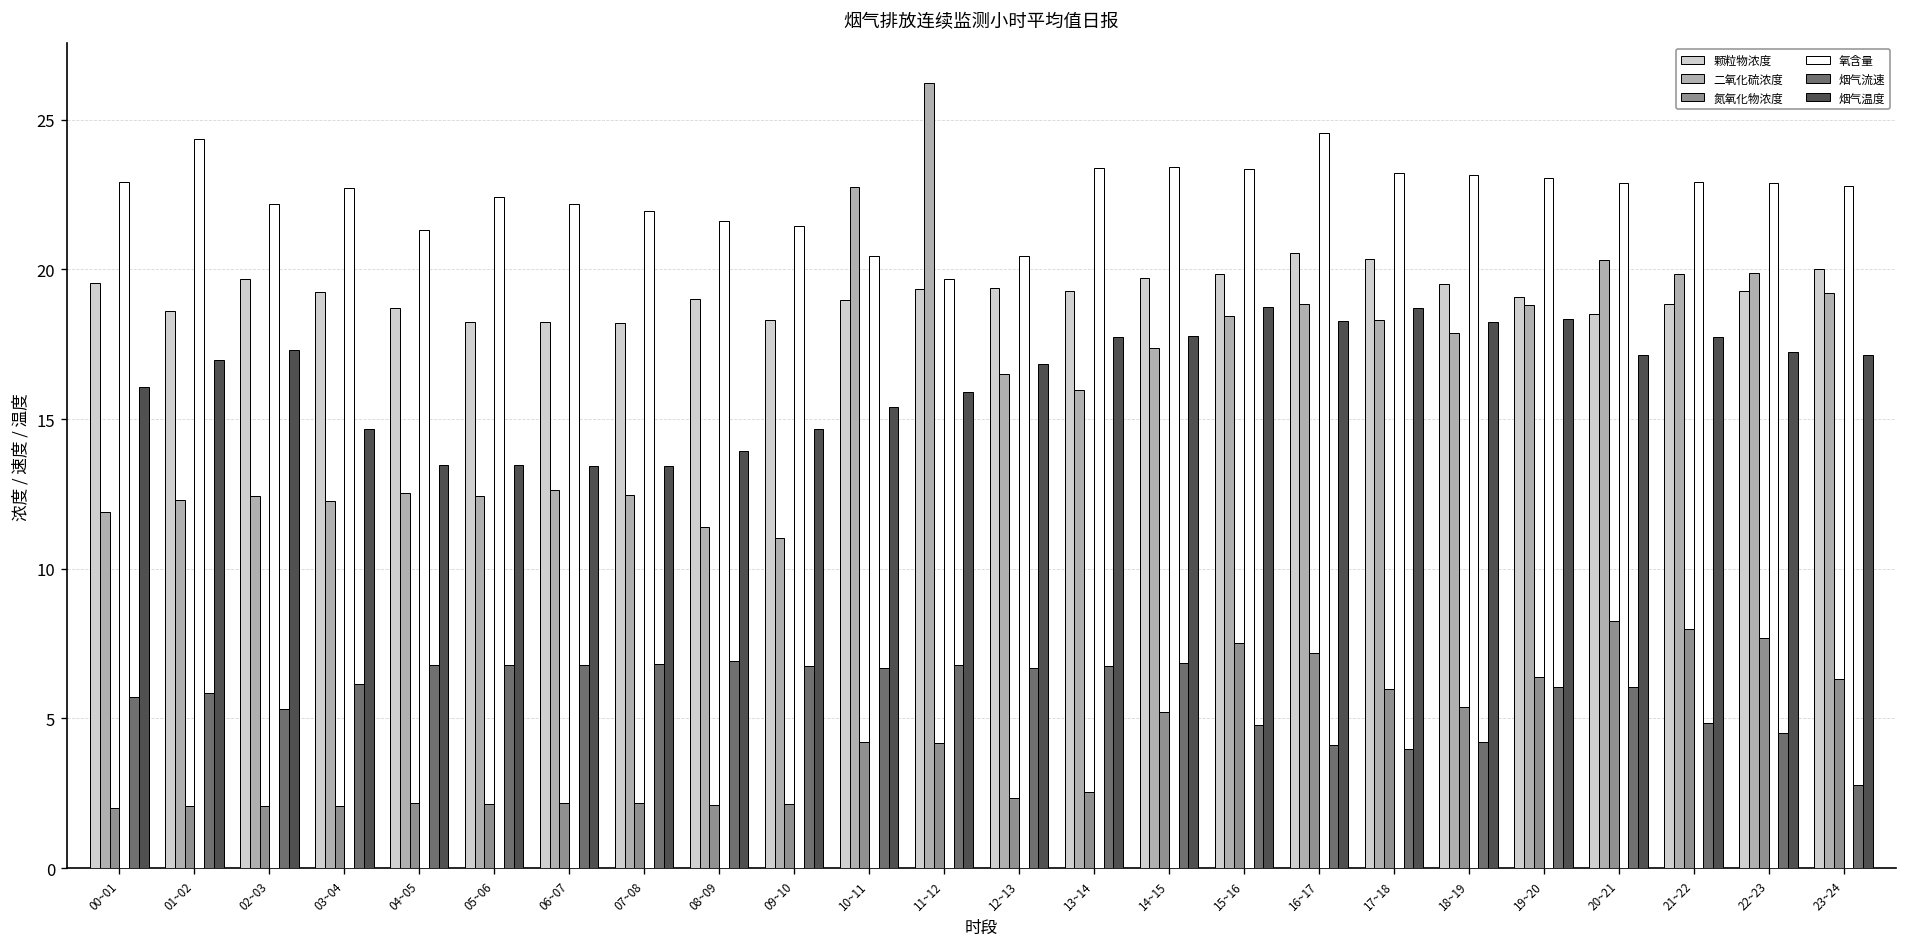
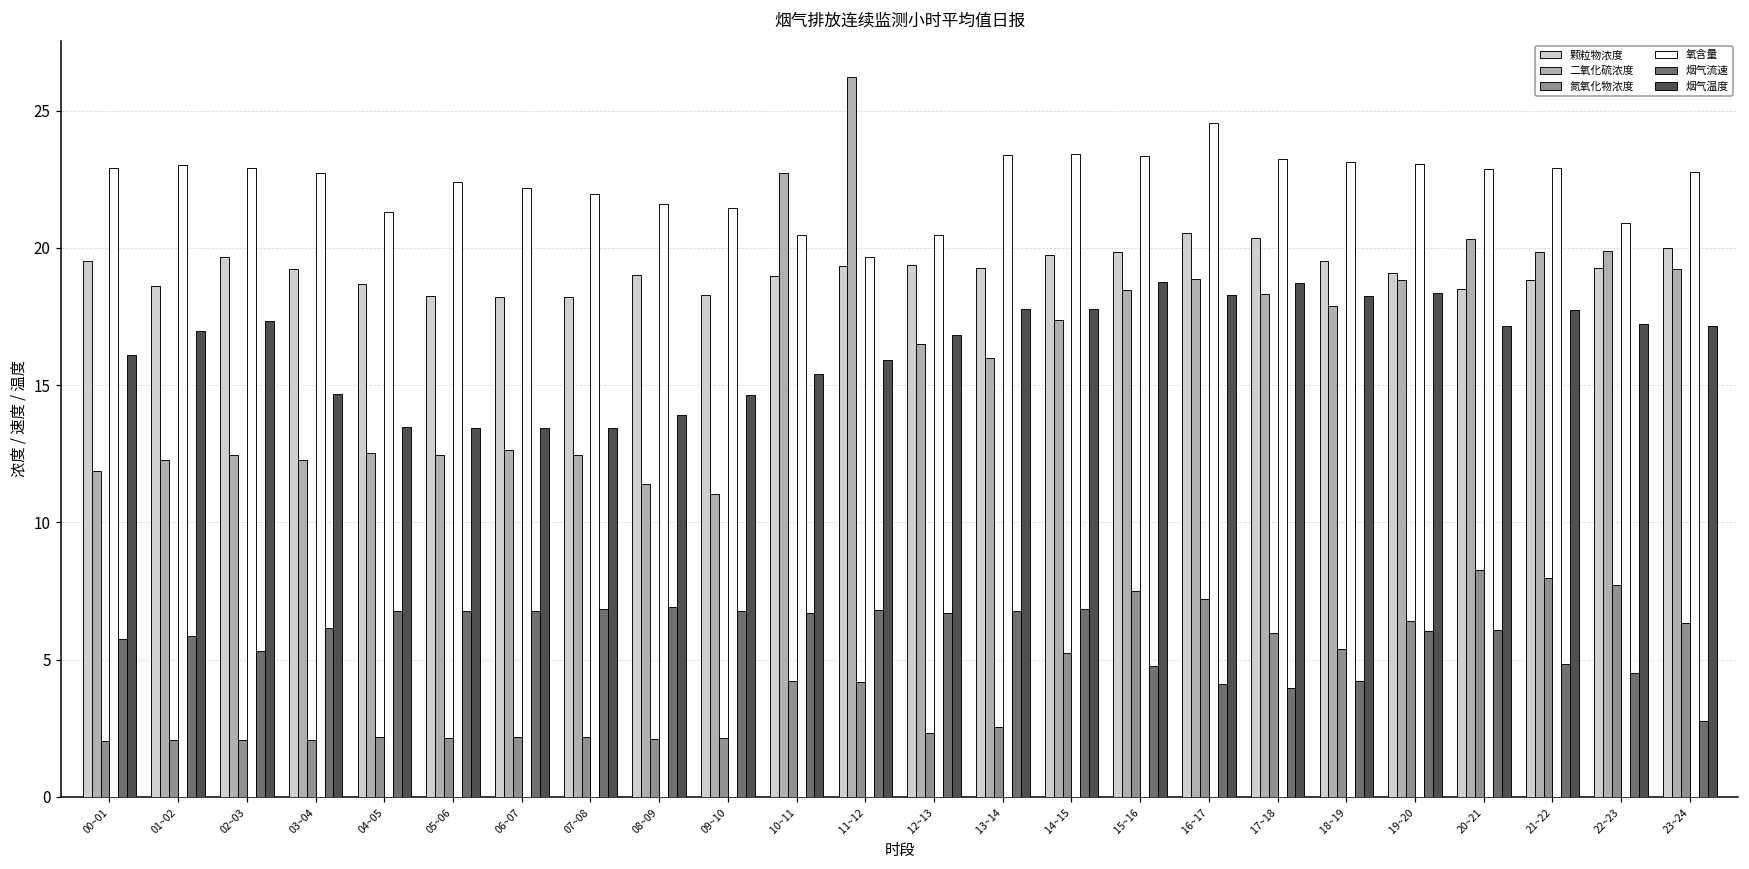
氧含量, 01~02: 24.3 -> 23.0
氧含量, 02~03: 22.2 -> 22.9
氧含量, 22~23: 22.9 -> 20.9
